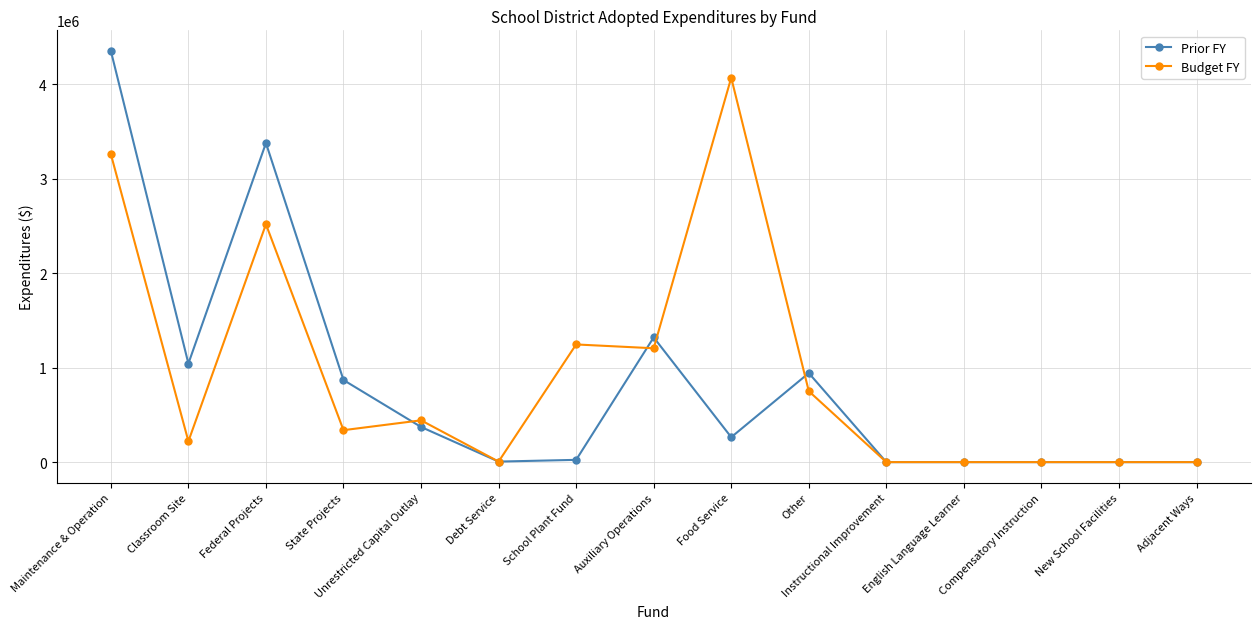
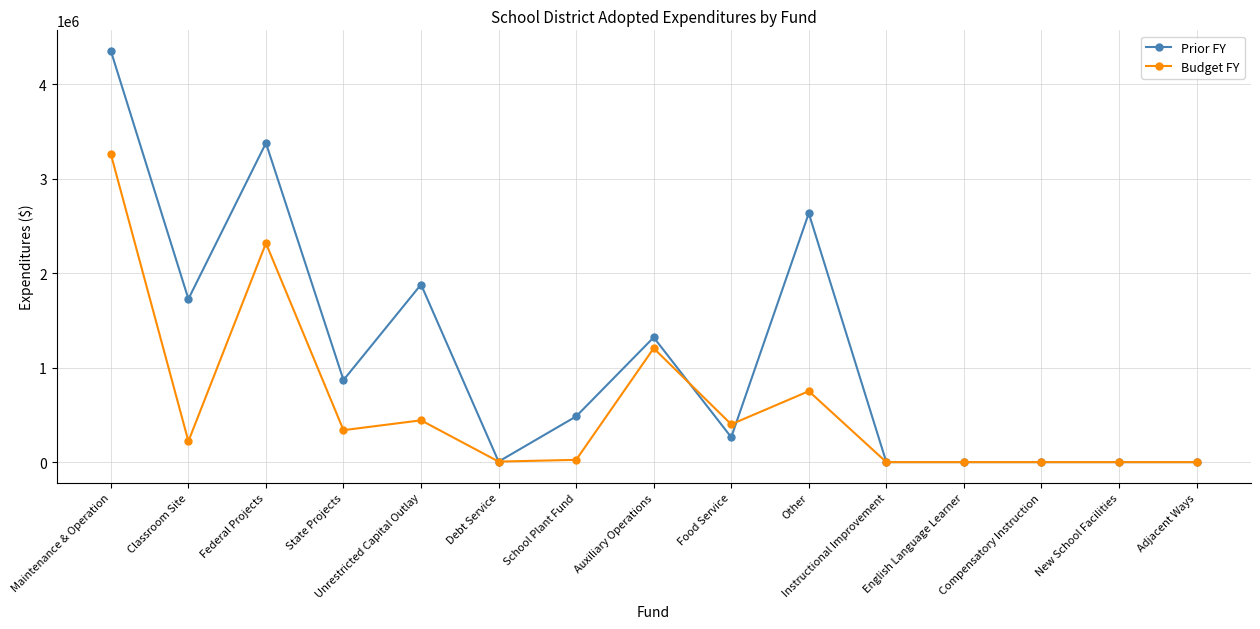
Prior FY, Classroom Site: 1000000 -> 1700000
Budget FY, Federal Projects: 2500000 -> 2300000
Prior FY, Unrestricted Capital Outlay: 400000 -> 1900000
Prior FY, School Plant Fund: 0 -> 500000
Budget FY, School Plant Fund: 1200000 -> 0
Budget FY, Food Service: 4100000 -> 400000
Prior FY, Other: 900000 -> 2600000
